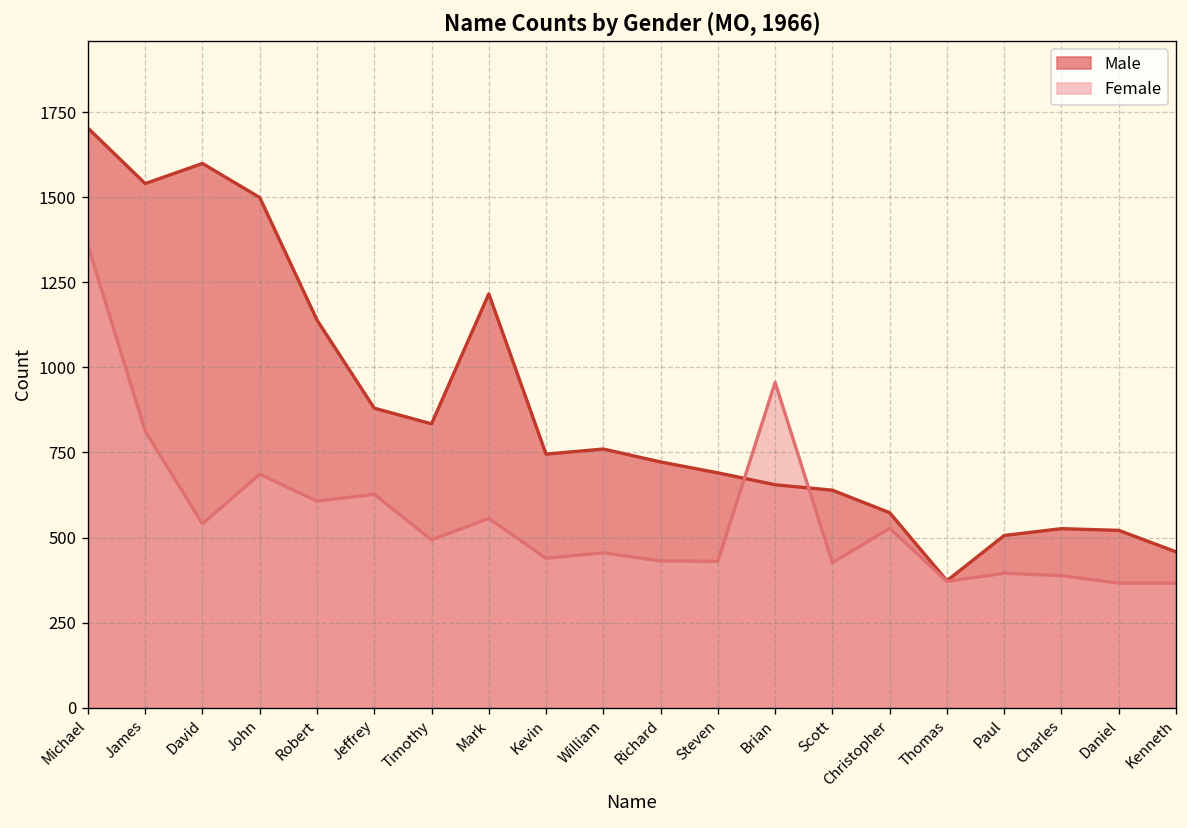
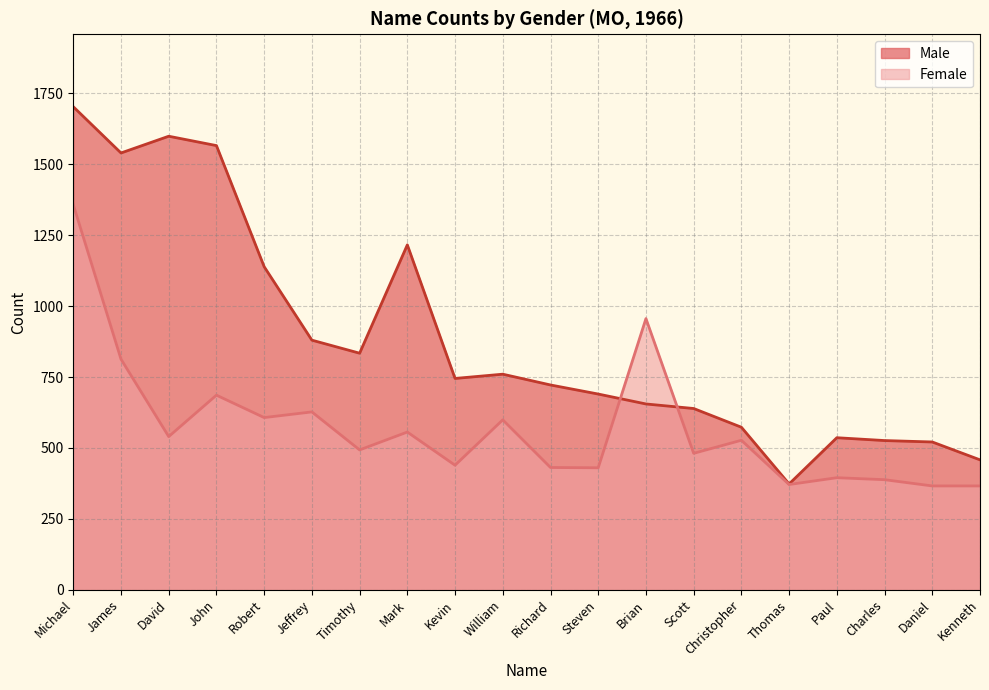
Male, John: 1500 -> 1570
Female, William: 460 -> 600
Female, Scott: 430 -> 480
Male, Paul: 510 -> 540
